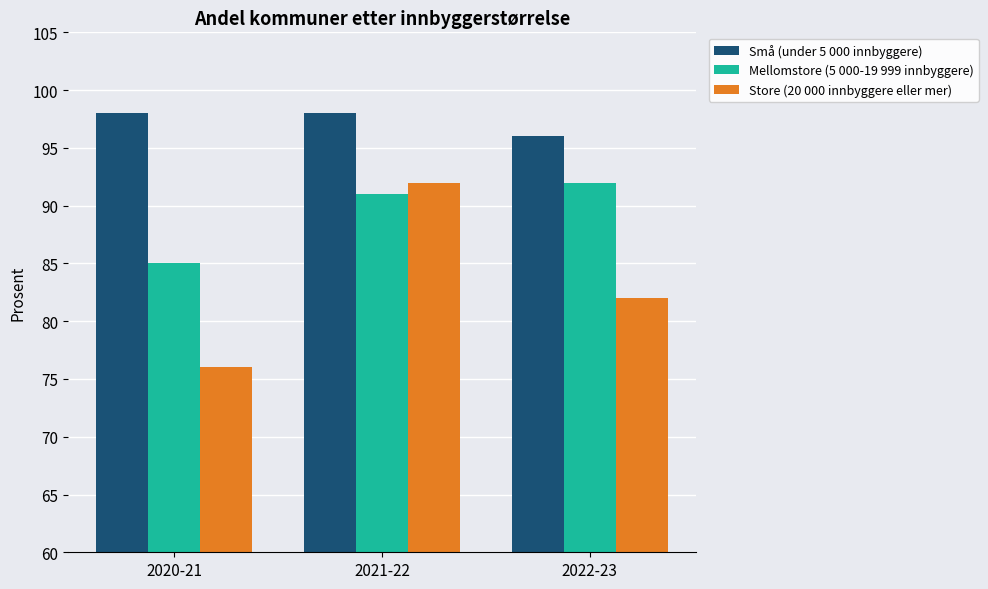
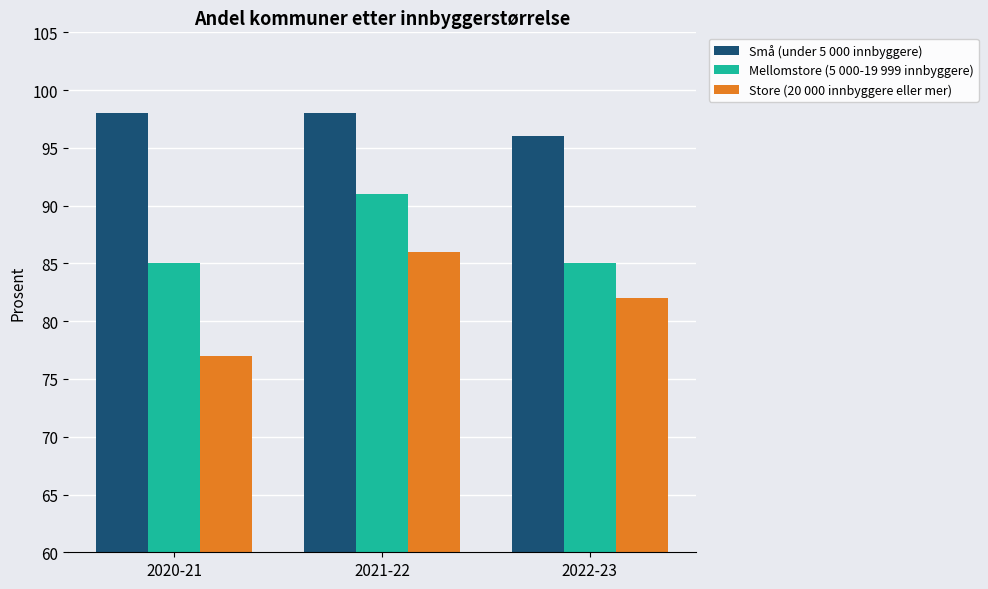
Store (20 000 innbyggere eller mer), 2020-21: 76 -> 77
Store (20 000 innbyggere eller mer), 2021-22: 92 -> 86
Mellomstore (5 000-19 999 innbyggere), 2022-23: 92 -> 85
